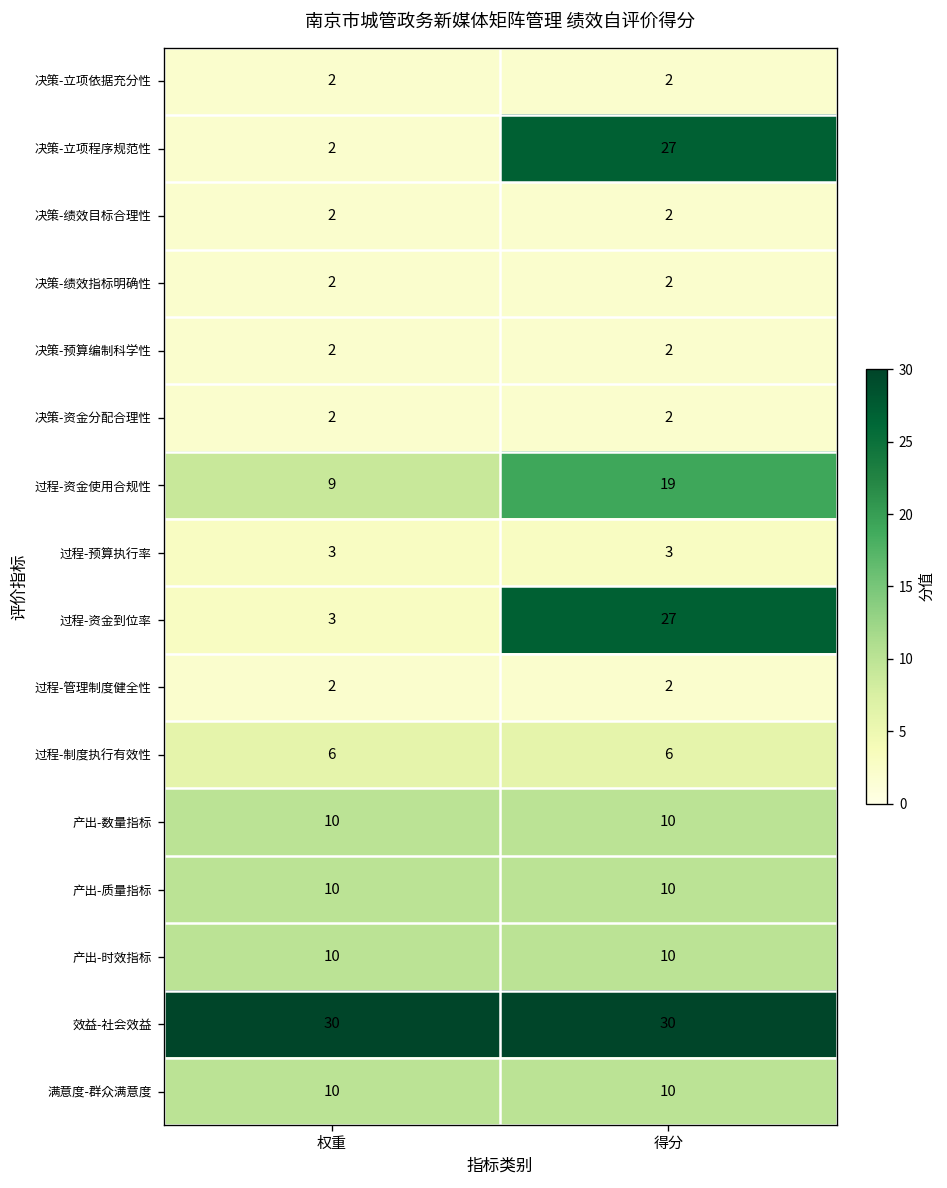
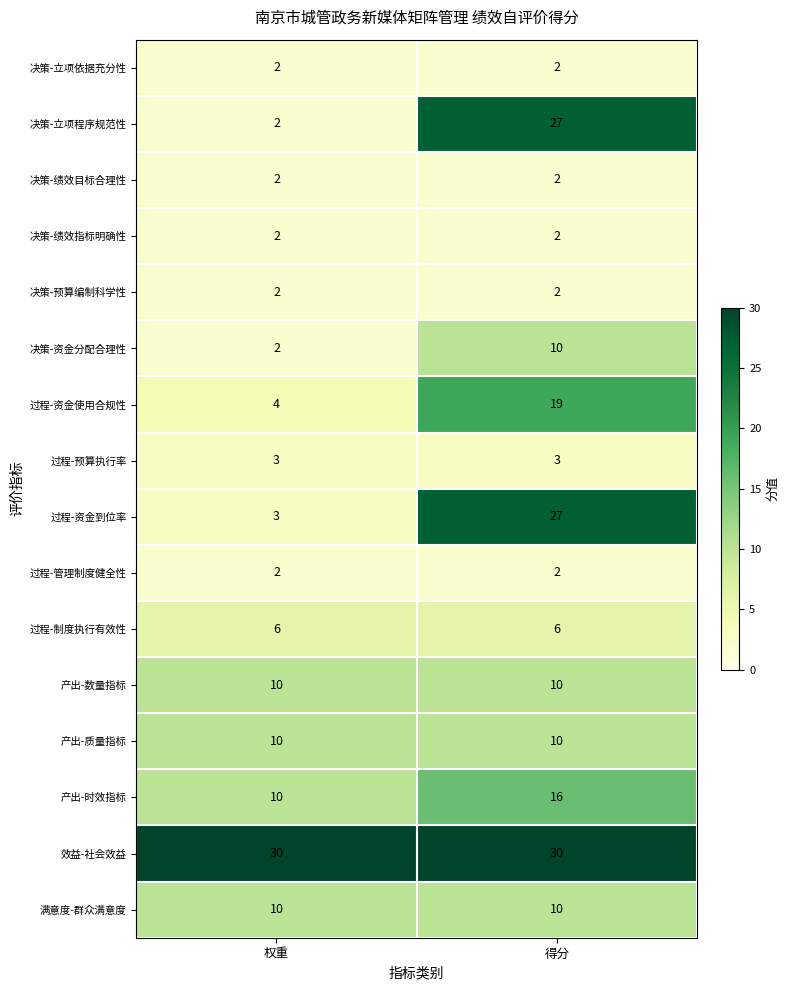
决策-资金分配合理性, 得分: 2 -> 10
过程-资金使用合规性, 权重: 9 -> 4
产出-时效指标, 得分: 10 -> 16
